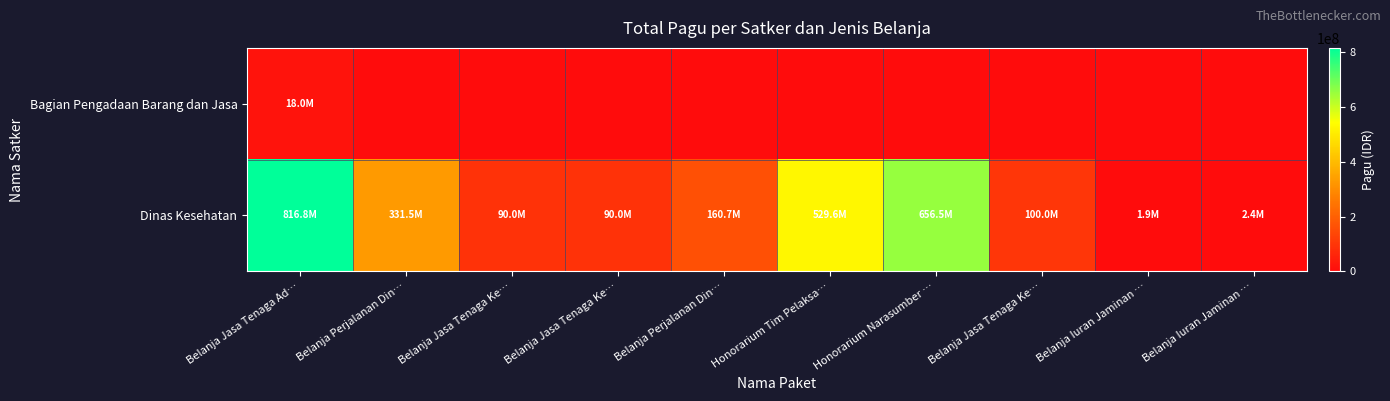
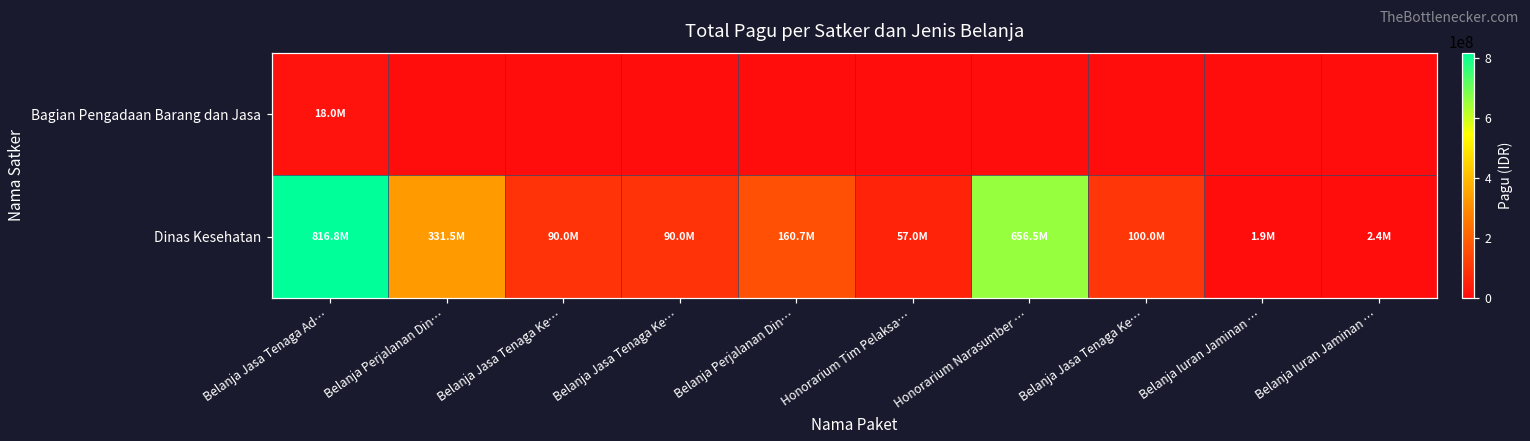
Dinas Kesehatan, Honorarium Tim Pelaksa…: 529.6M -> 57.0M
